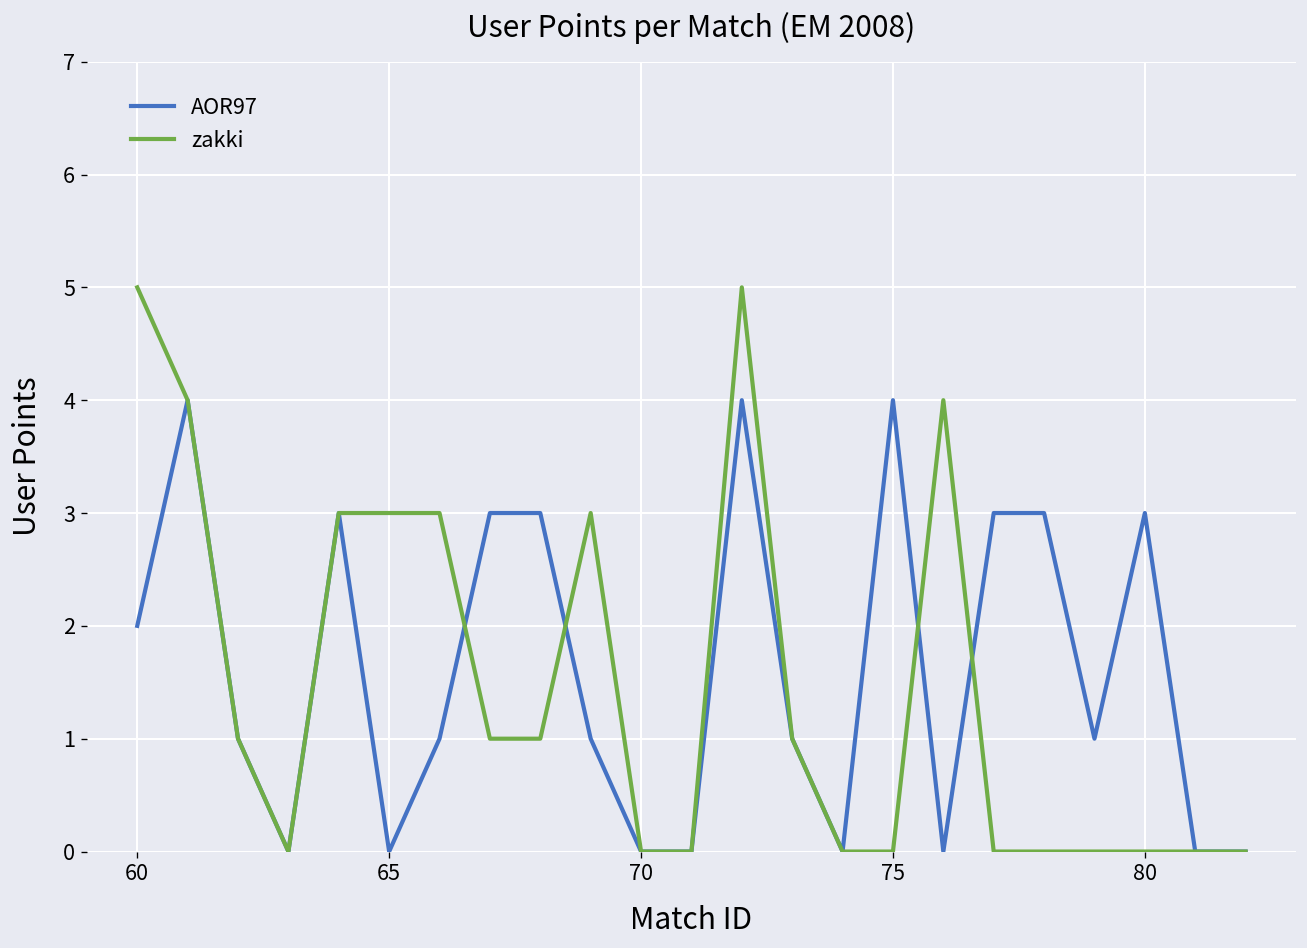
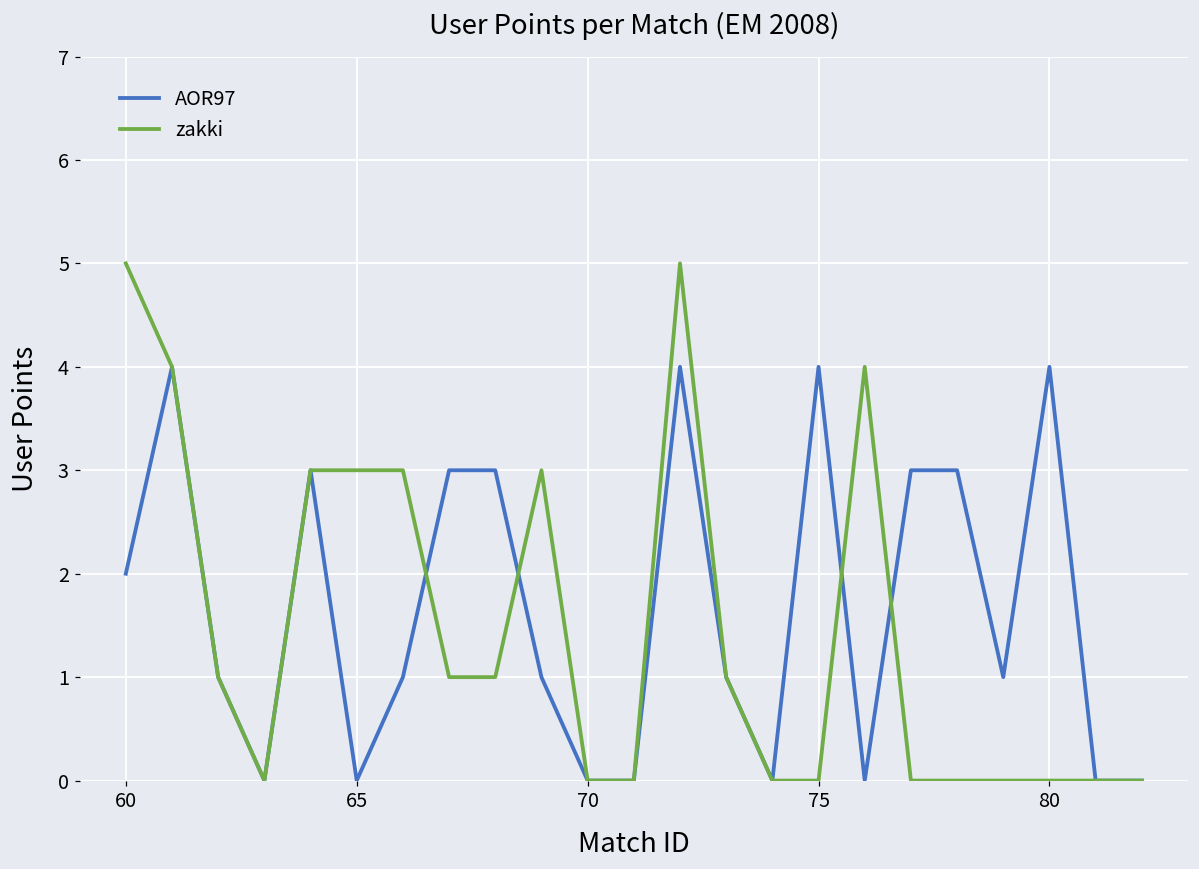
AOR97, 80: 3 -> 4
